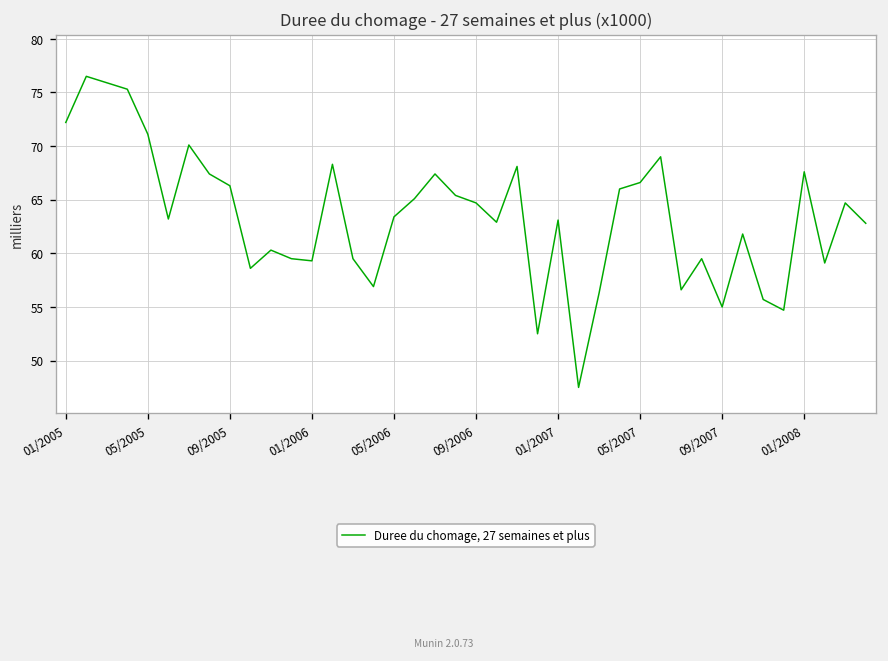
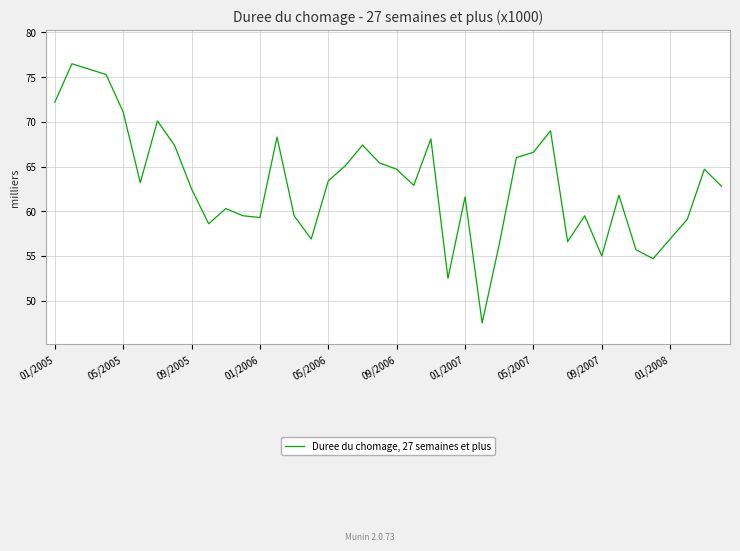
09/2005: 66 -> 63
01/2007: 63 -> 62
01/2008: 68 -> 57
